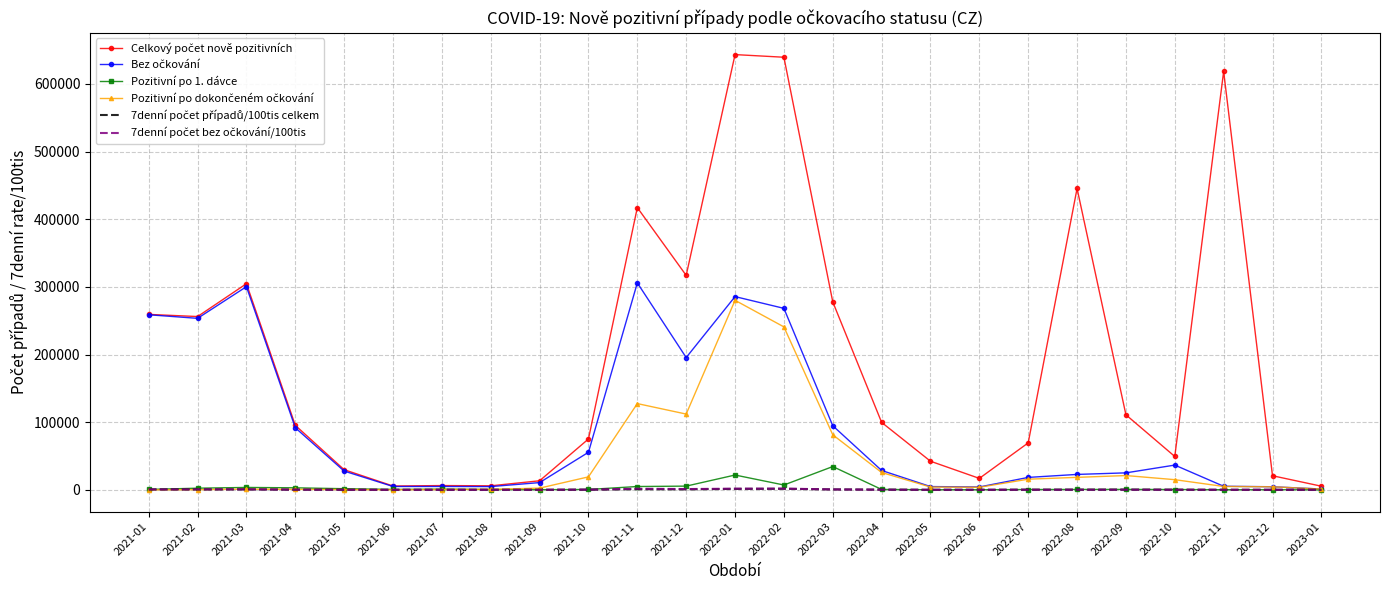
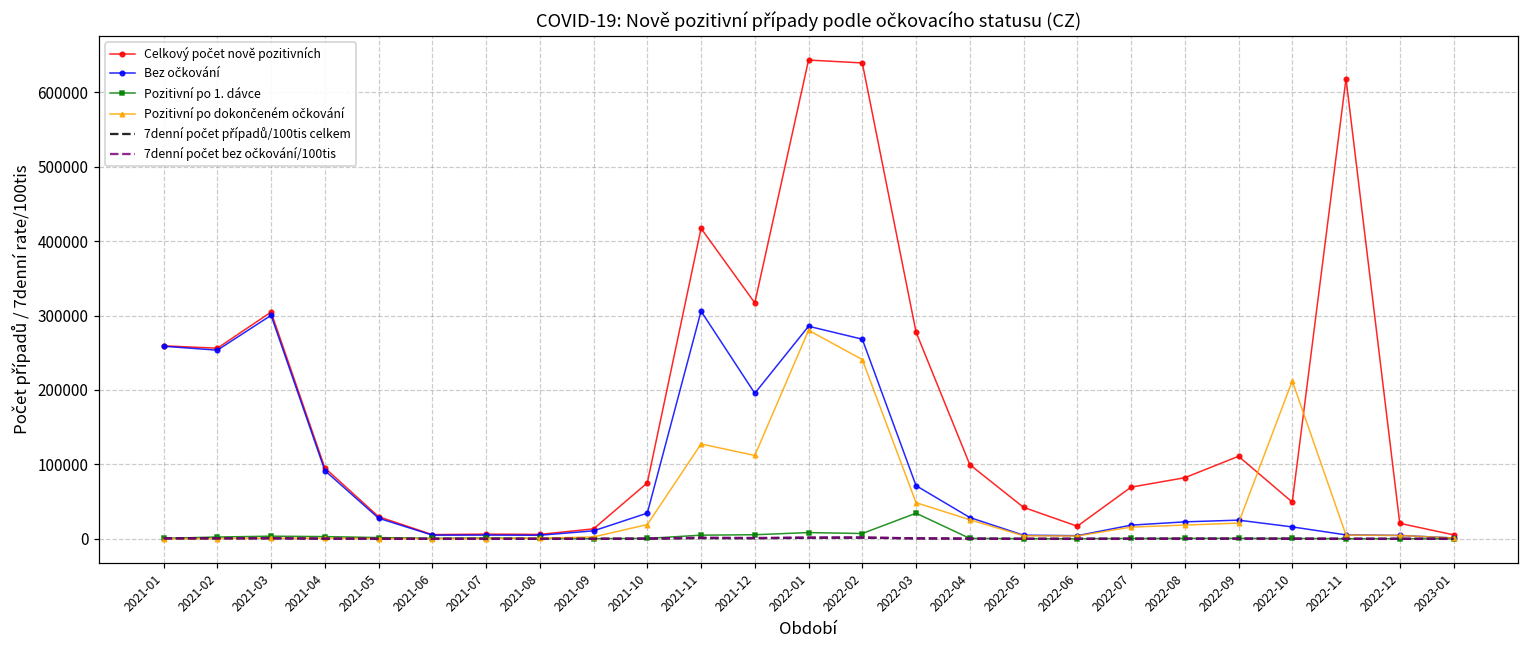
Bez očkování, 2021-10: 60000 -> 30000
Pozitivní po 1. dávce, 2022-01: 20000 -> 10000
Bez očkování, 2022-03: 90000 -> 70000
Pozitivní po dokončeném očkování, 2022-03: 80000 -> 50000
Celkový počet nově pozitivních, 2022-08: 450000 -> 80000
Bez očkování, 2022-10: 40000 -> 20000
Pozitivní po dokončeném očkování, 2022-10: 10000 -> 210000
